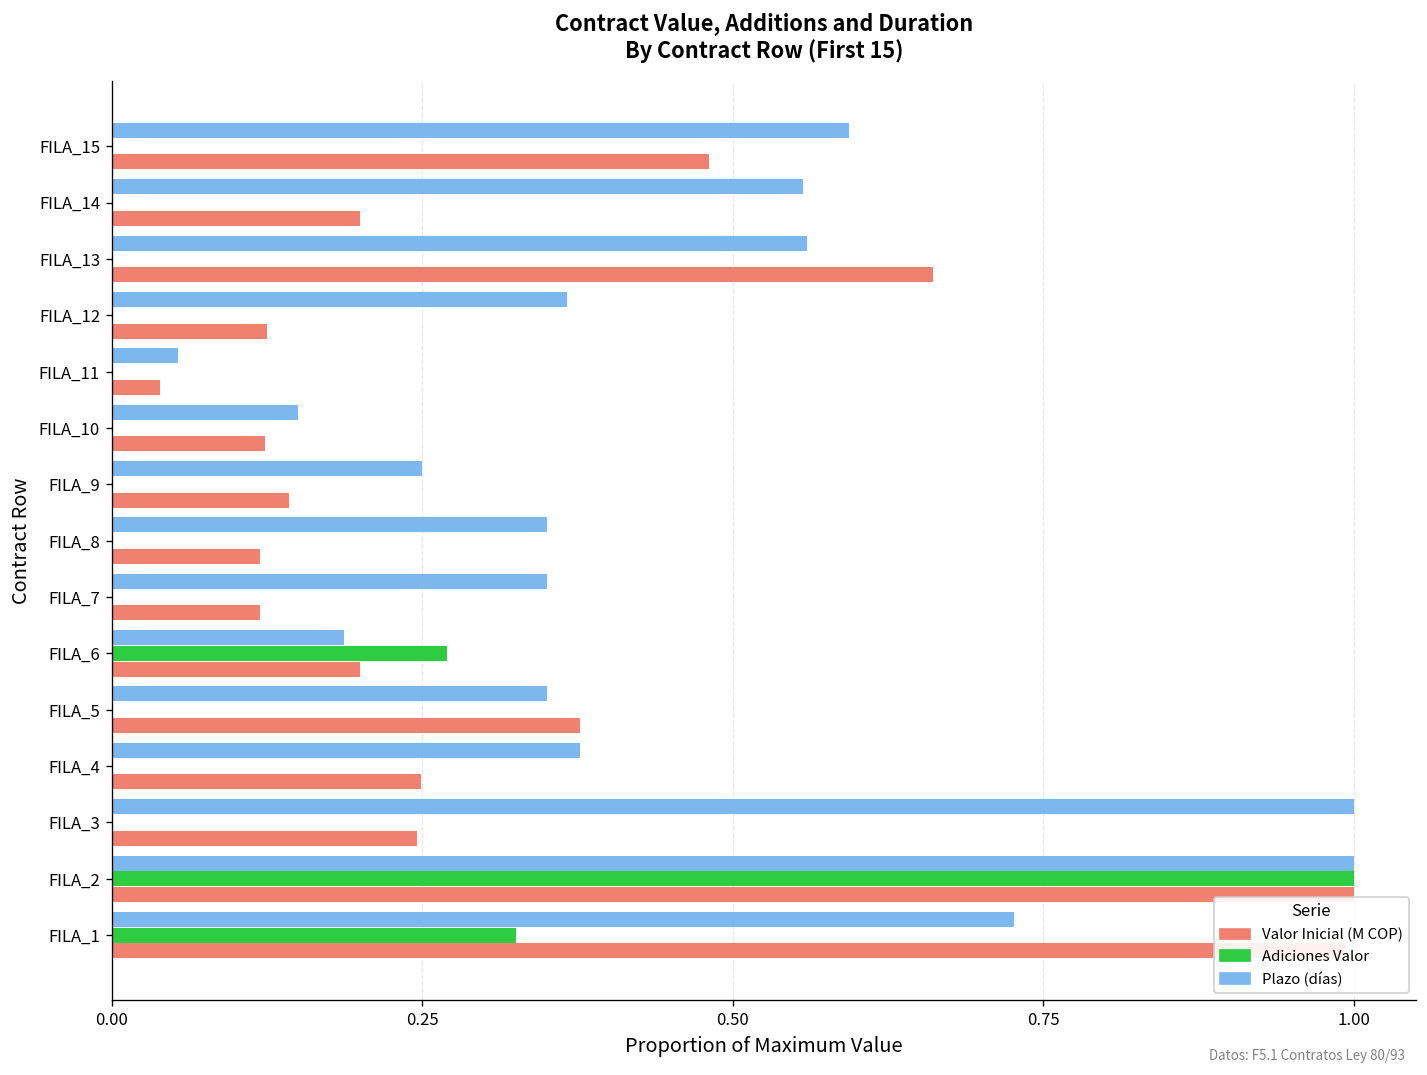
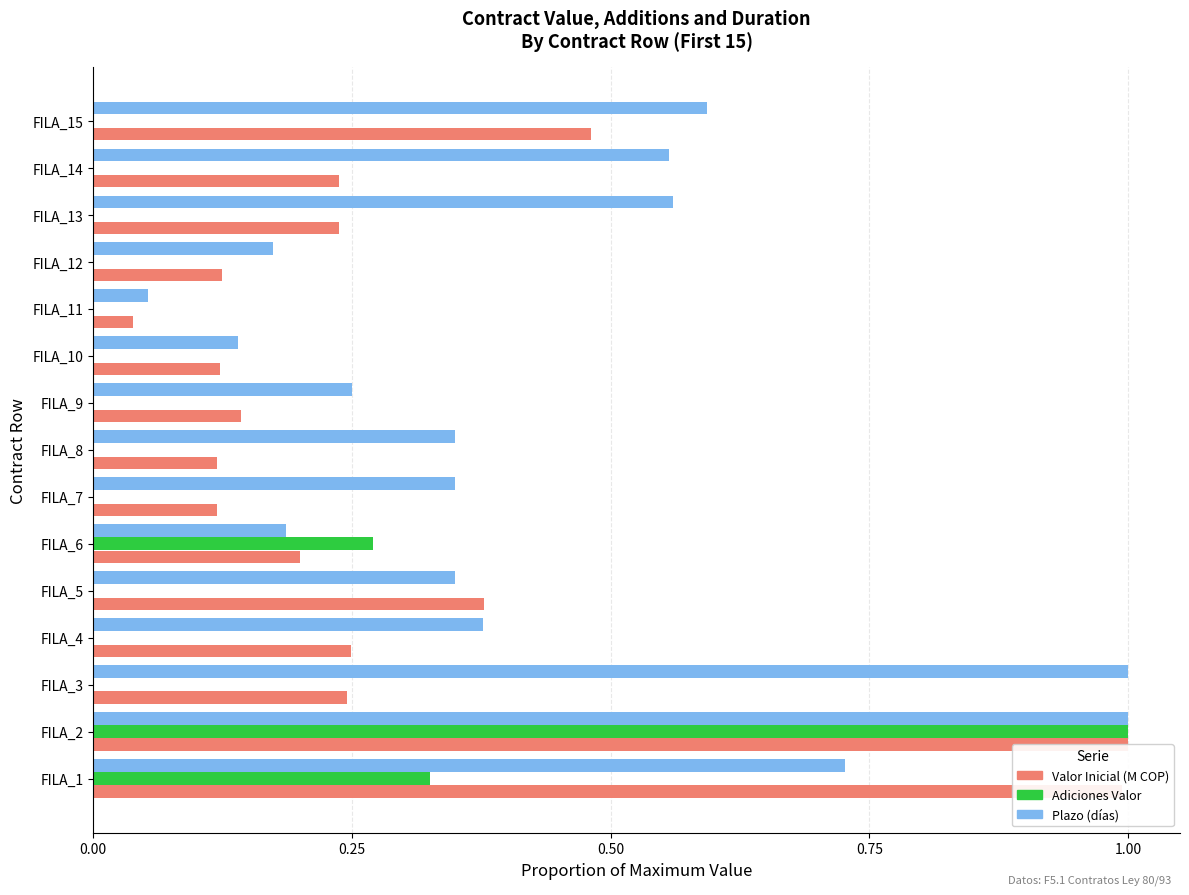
Valor Inicial (M COP), FILA_14: 0.200 -> 0.238
Valor Inicial (M COP), FILA_13: 0.661 -> 0.238
Plazo (días), FILA_12: 0.367 -> 0.173
Plazo (días), FILA_10: 0.150 -> 0.140
